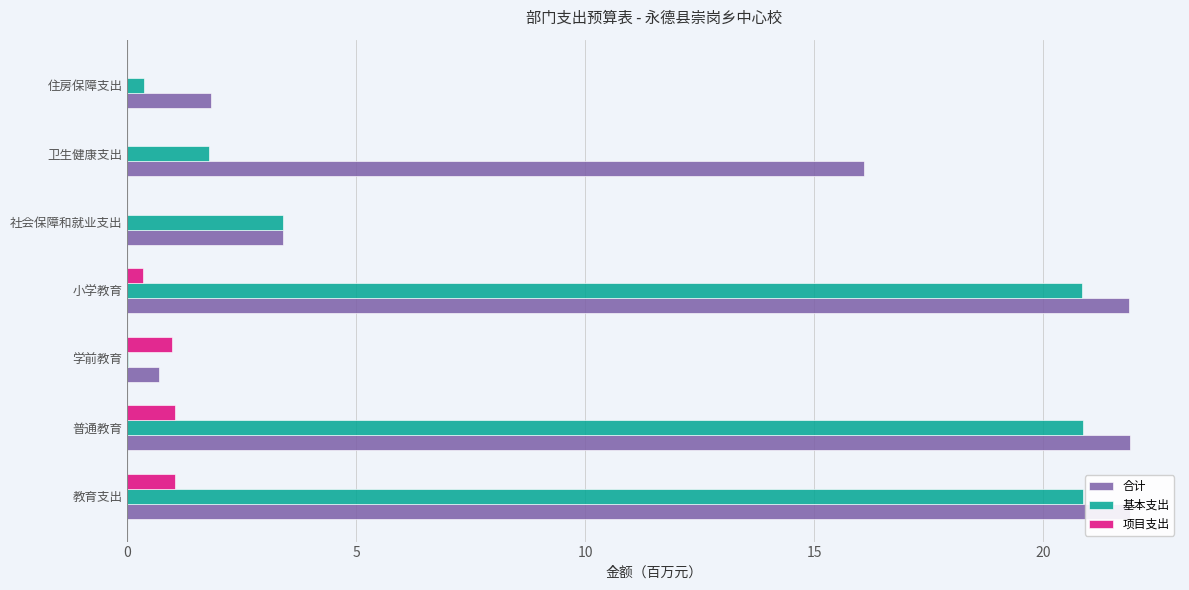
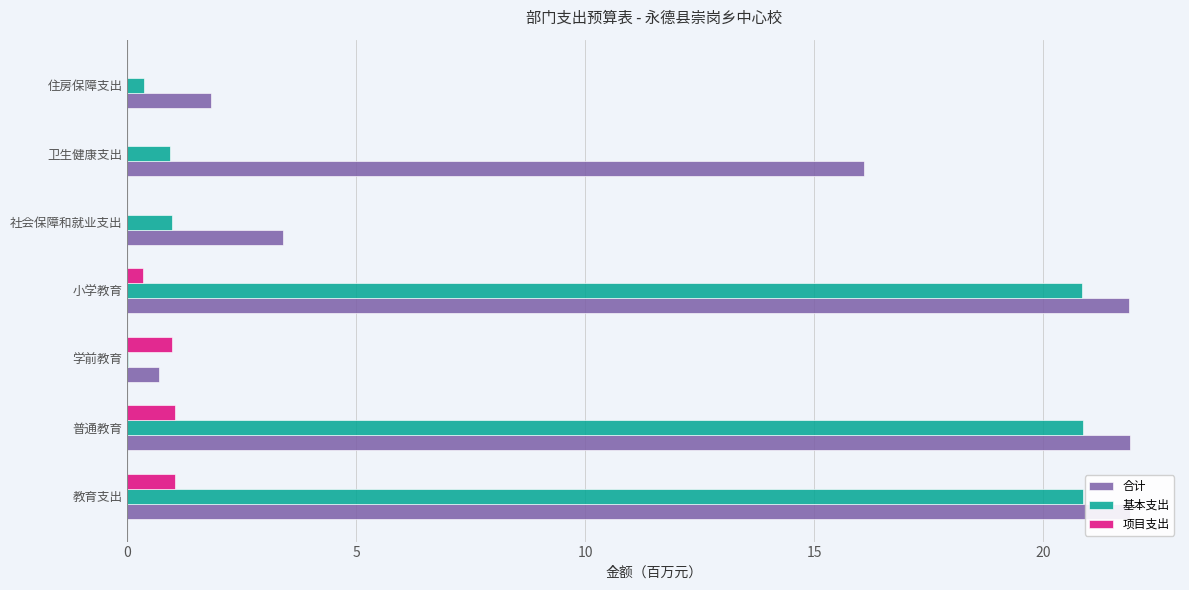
基本支出, 卫生健康支出: 1.8 -> 0.9
基本支出, 社会保障和就业支出: 3.4 -> 1.0
